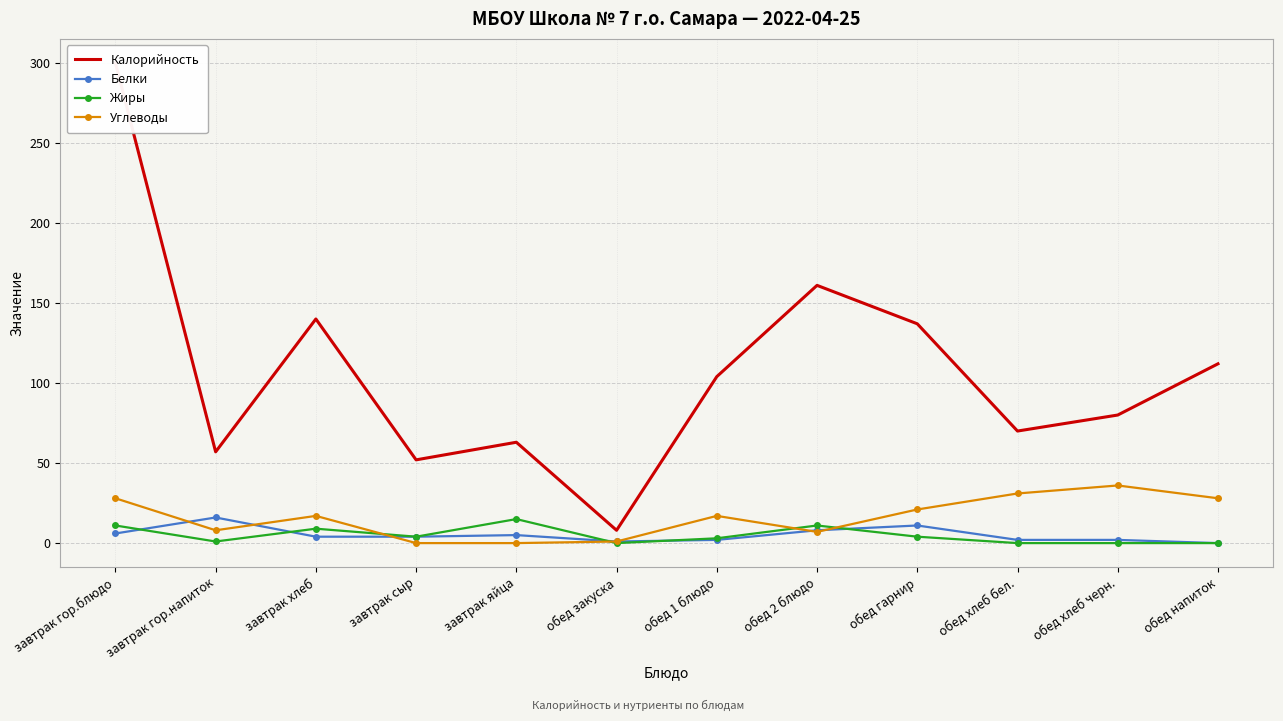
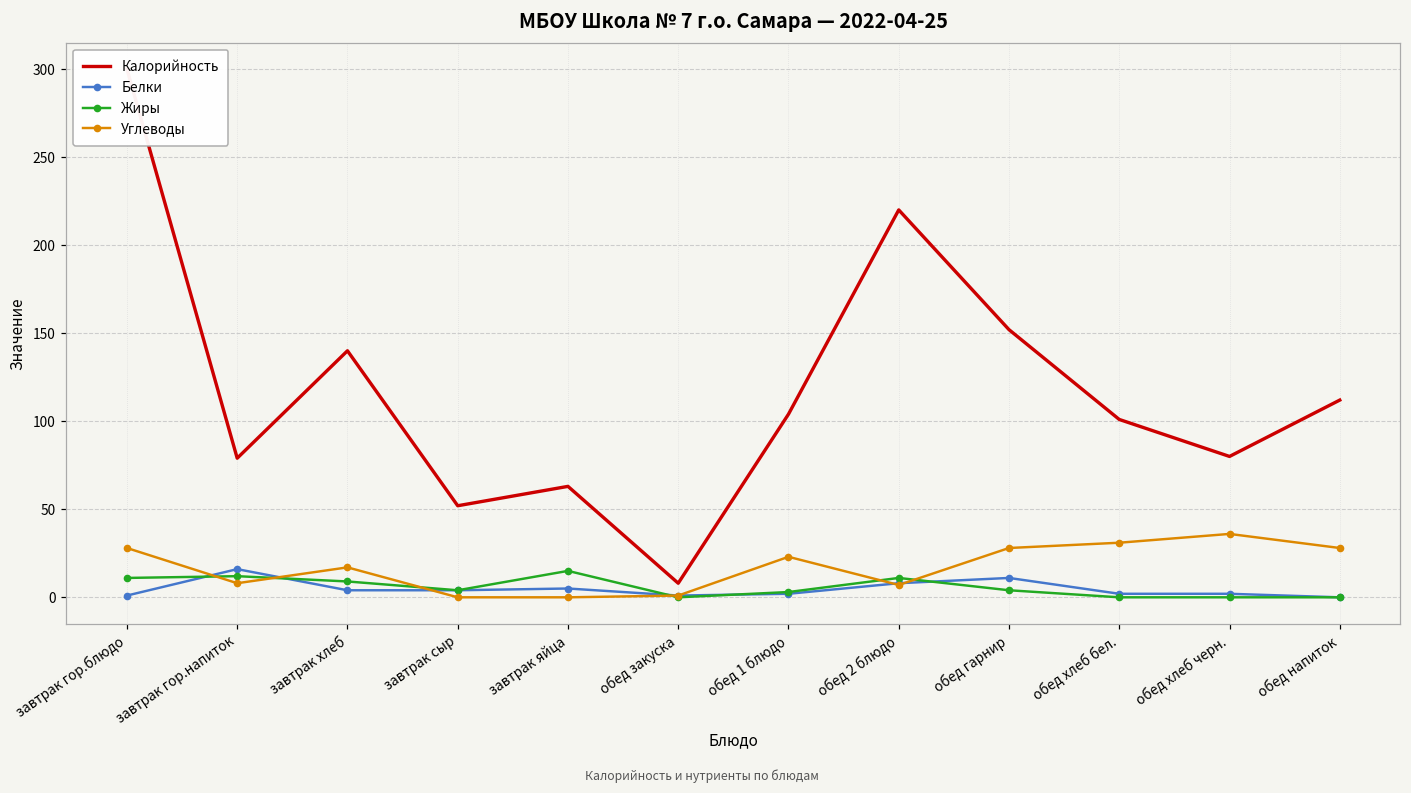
Белки, завтрак гор.блюдо: 6 -> 1
Калорийность, завтрак гор.напиток: 57 -> 79
Жиры, завтрак гор.напиток: 1 -> 12
Углеводы, обед 1 блюдо: 17 -> 23
Калорийность, обед 2 блюдо: 161 -> 220
Калорийность, обед гарнир: 137 -> 152
Углеводы, обед гарнир: 21 -> 28
Калорийность, обед хлеб бел.: 70 -> 101
